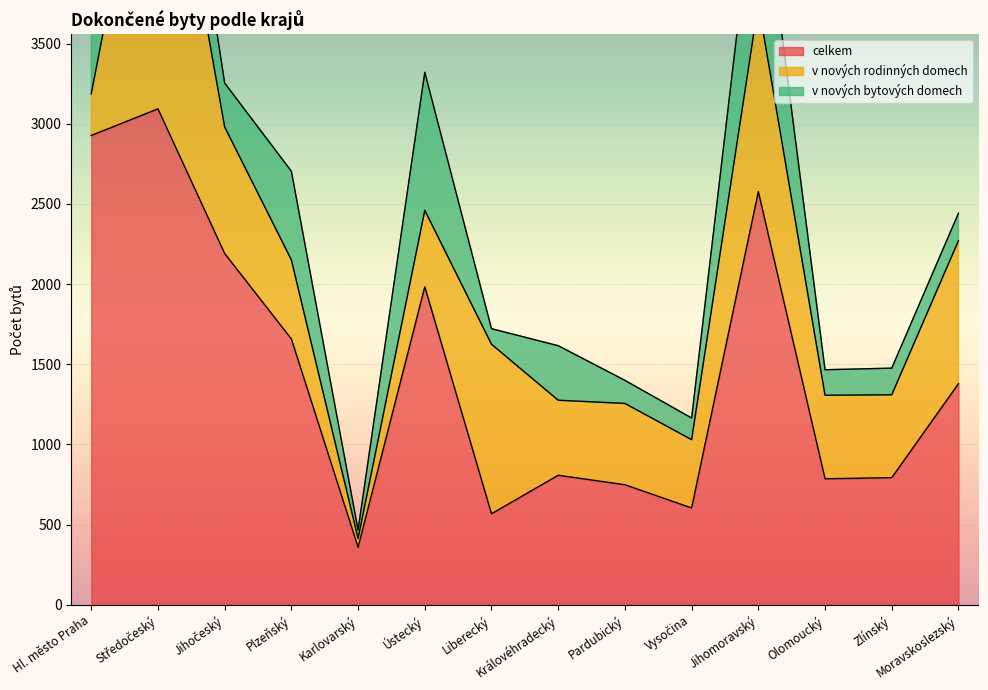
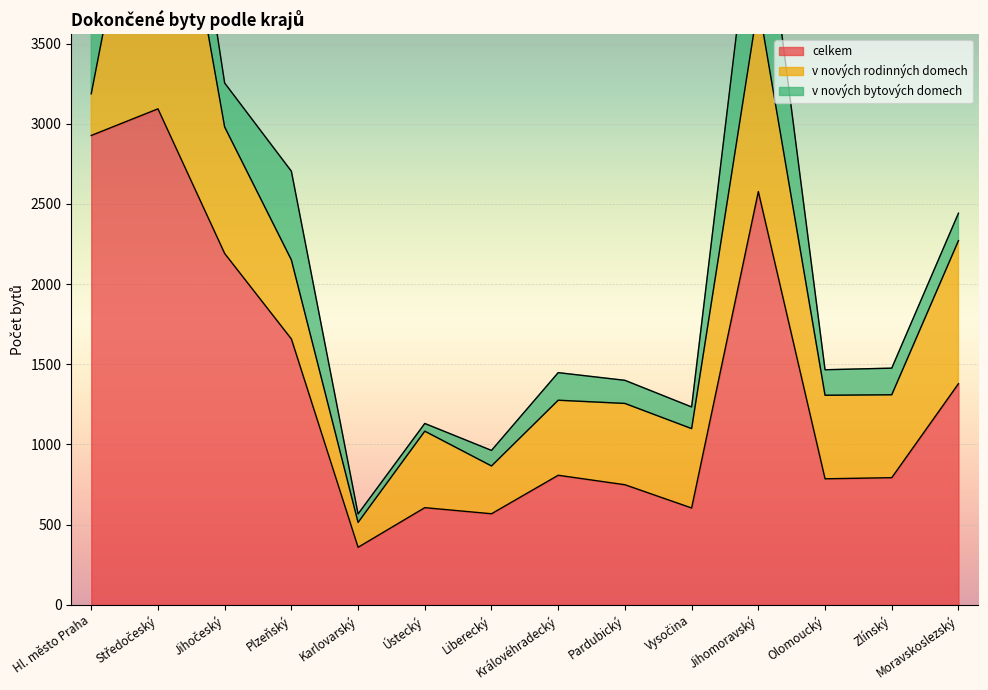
v nových rodinných domech, Karlovarský: 60 -> 160
celkem, Ústecký: 1980 -> 610
v nových bytových domech, Ústecký: 860 -> 50
v nových rodinných domech, Liberecký: 1060 -> 300
v nových bytových domech, Královéhradecký: 340 -> 170
v nových rodinných domech, Vysočina: 430 -> 500
